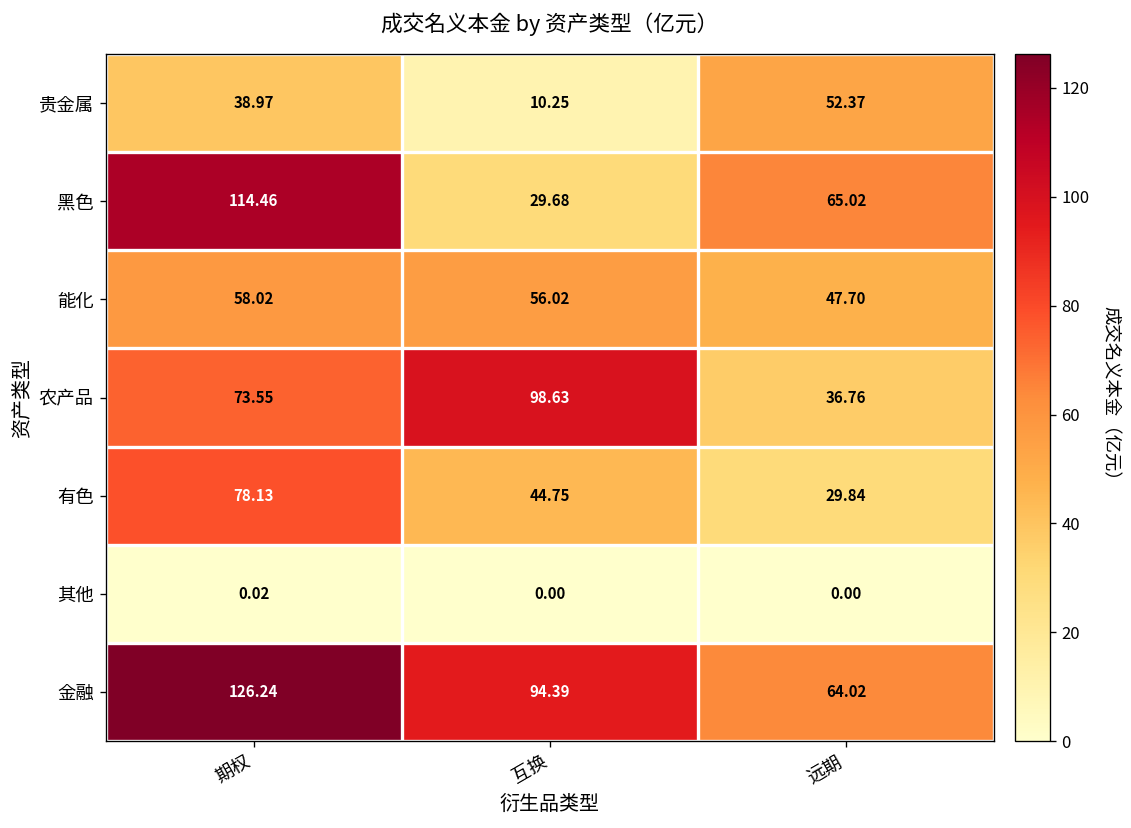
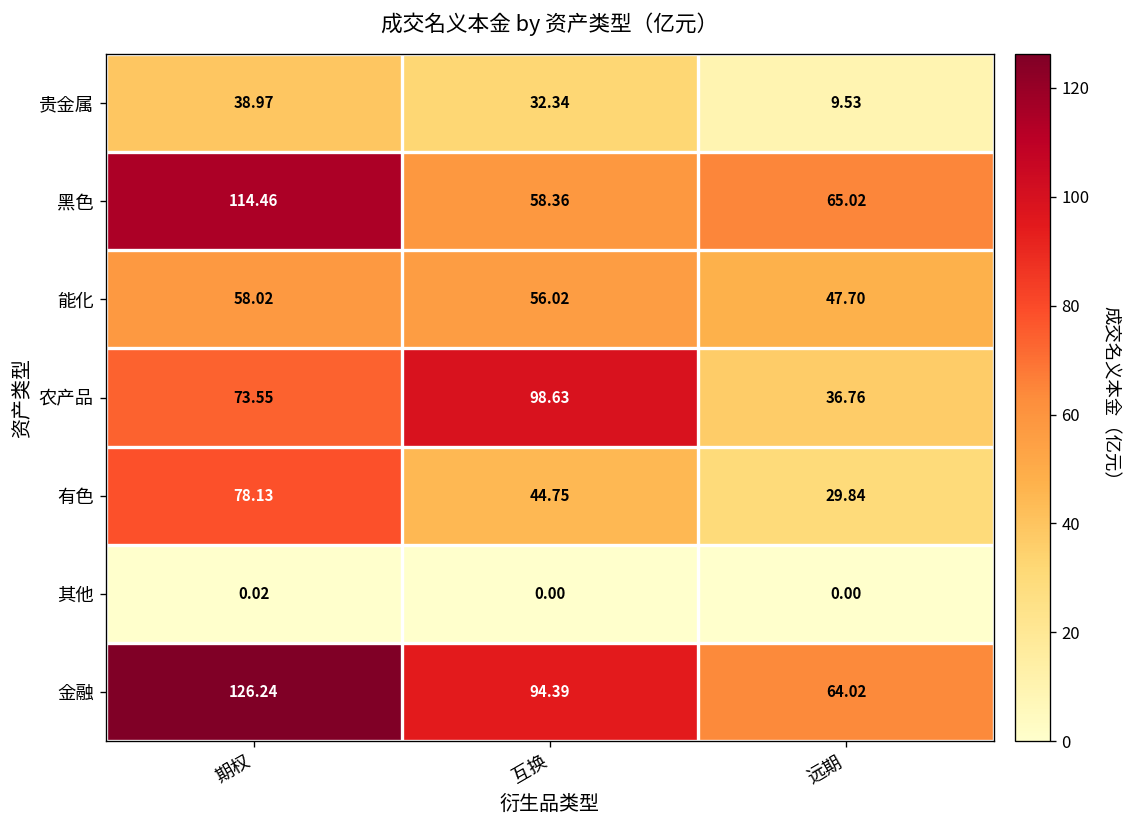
贵金属, 互换: 10.25 -> 32.34
贵金属, 远期: 52.37 -> 9.53
黑色, 互换: 29.68 -> 58.36
